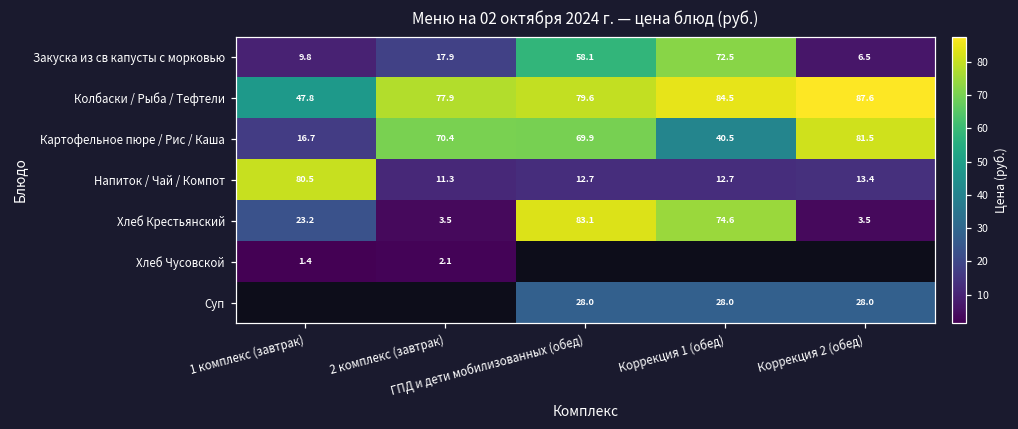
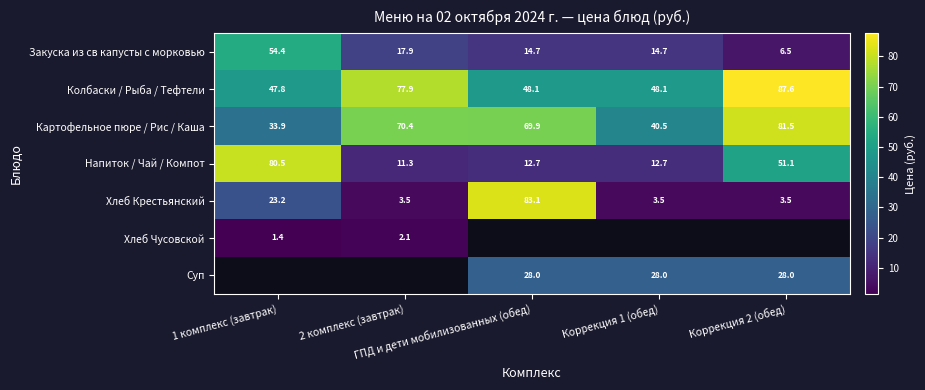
Закуска из св капусты с морковью, 1 комплекс (завтрак): 9.8 -> 54.4
Закуска из св капусты с морковью, ГПД и дети мобилизованных (обед): 58.1 -> 14.7
Закуска из св капусты с морковью, Коррекция 1 (обед): 72.5 -> 14.7
Колбаски / Рыба / Тефтели, ГПД и дети мобилизованных (обед): 79.6 -> 48.1
Колбаски / Рыба / Тефтели, Коррекция 1 (обед): 84.5 -> 48.1
Картофельное пюре / Рис / Каша, 1 комплекс (завтрак): 16.7 -> 33.9
Напиток / Чай / Компот, Коррекция 2 (обед): 13.4 -> 51.1
Хлеб Крестьянский, Коррекция 1 (обед): 74.6 -> 3.5
